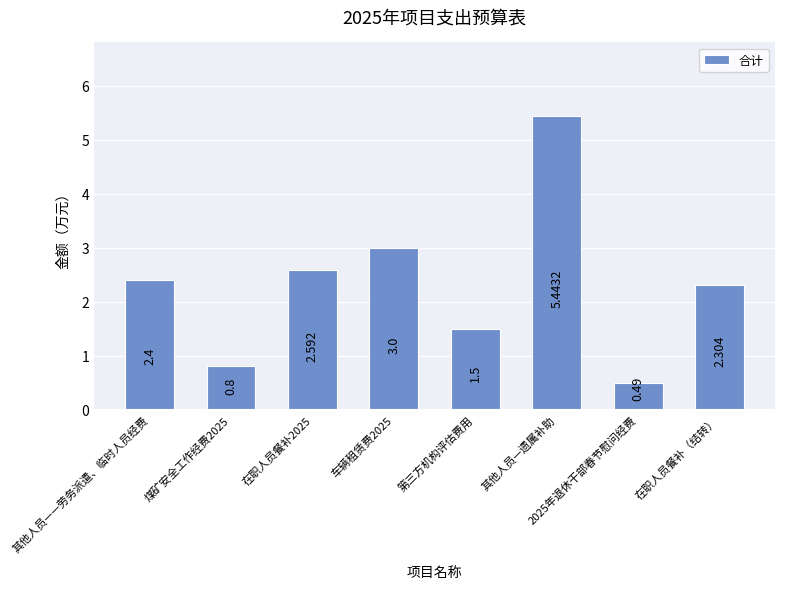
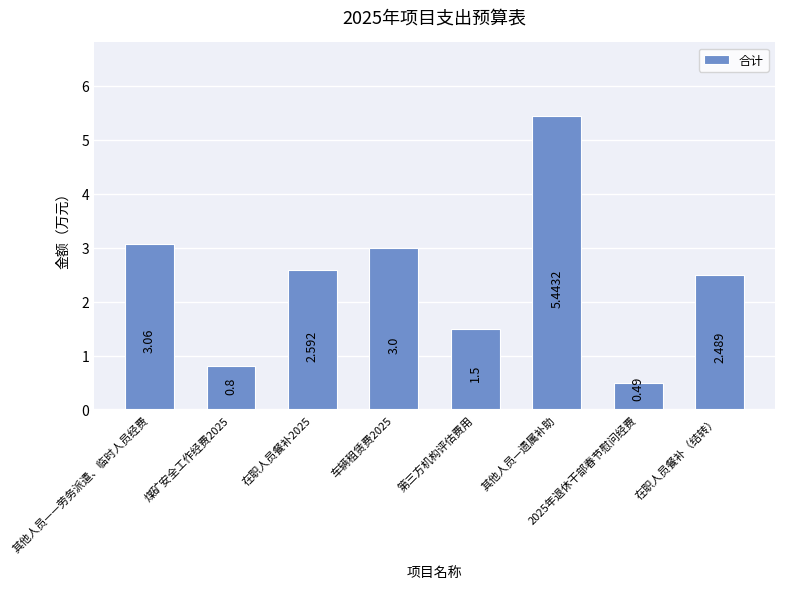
其他人员——劳务派遣、临时人员经费: 2.4 -> 3.06
在职人员餐补（结转）: 2.304 -> 2.489
